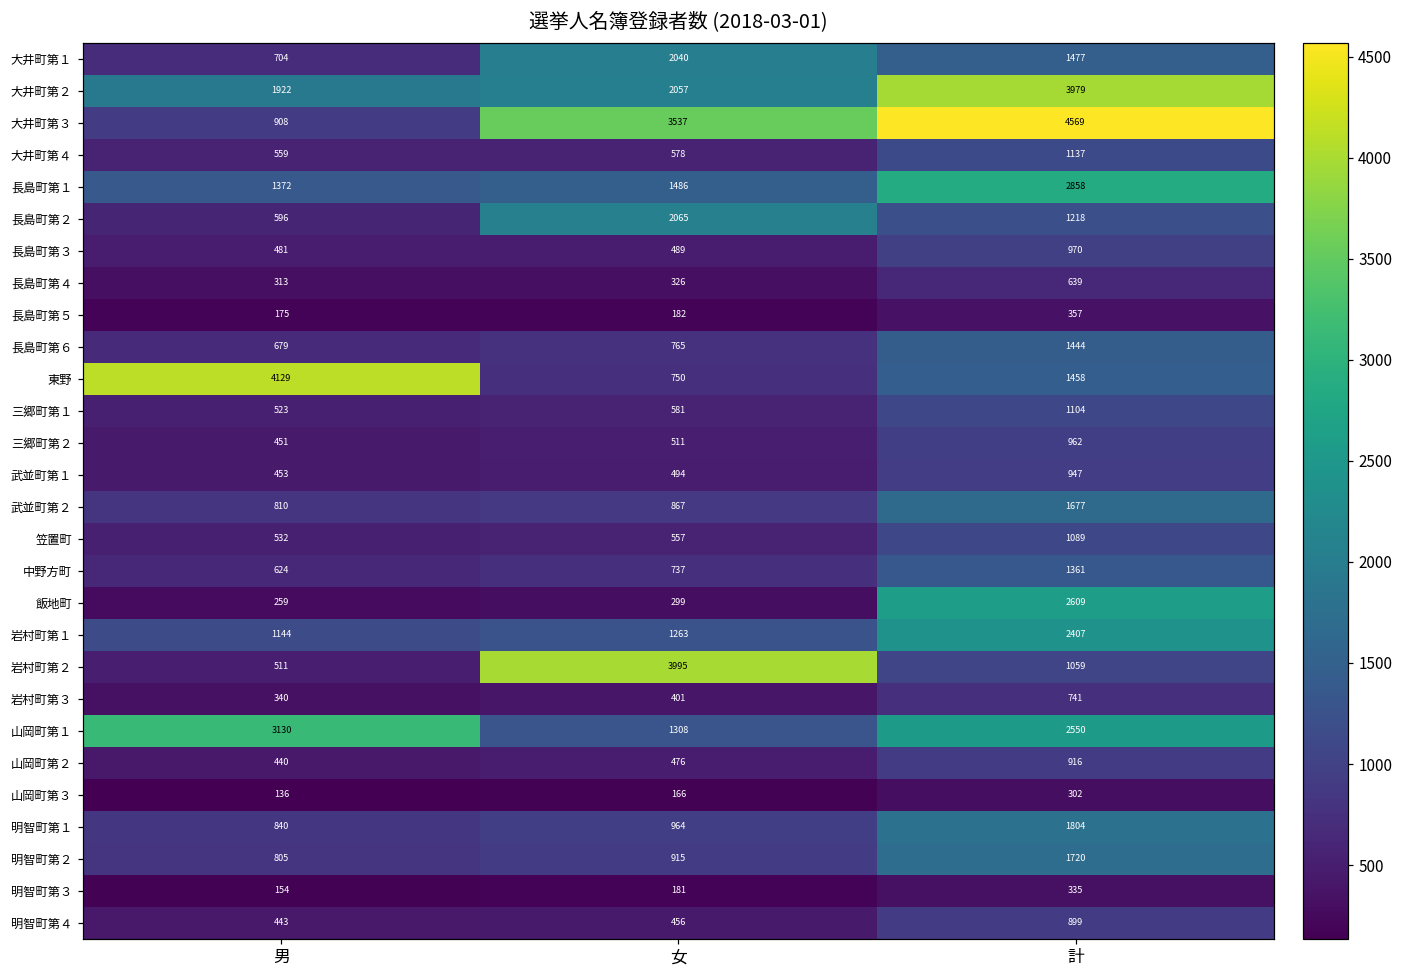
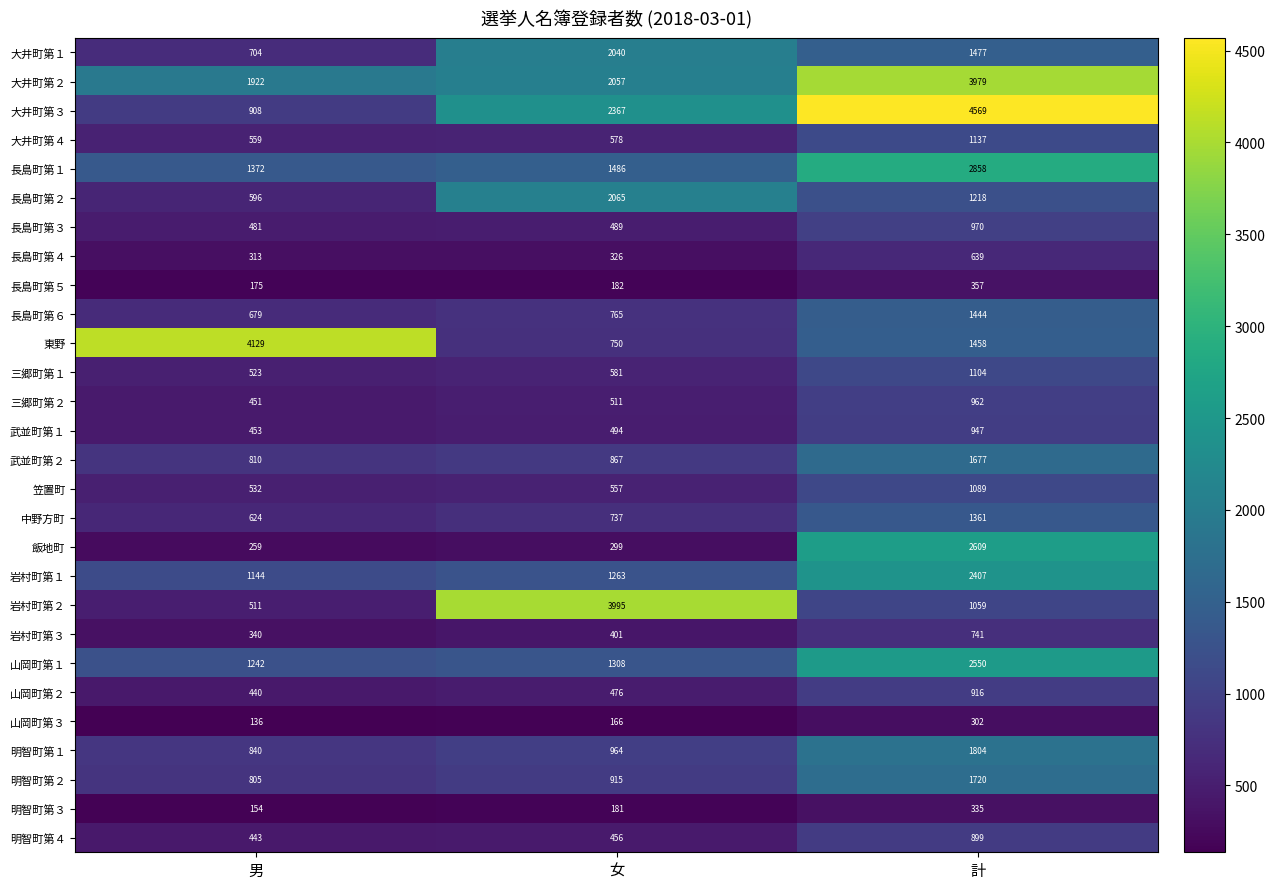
大井町第３, 女: 3537 -> 2367
山岡町第１, 男: 3130 -> 1242
